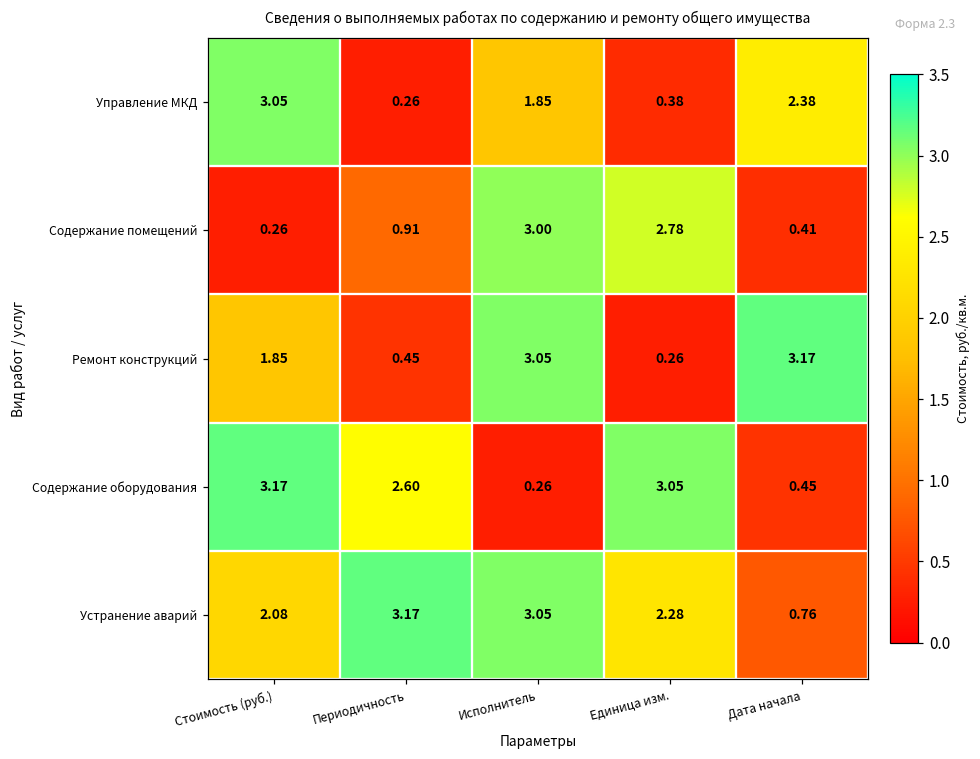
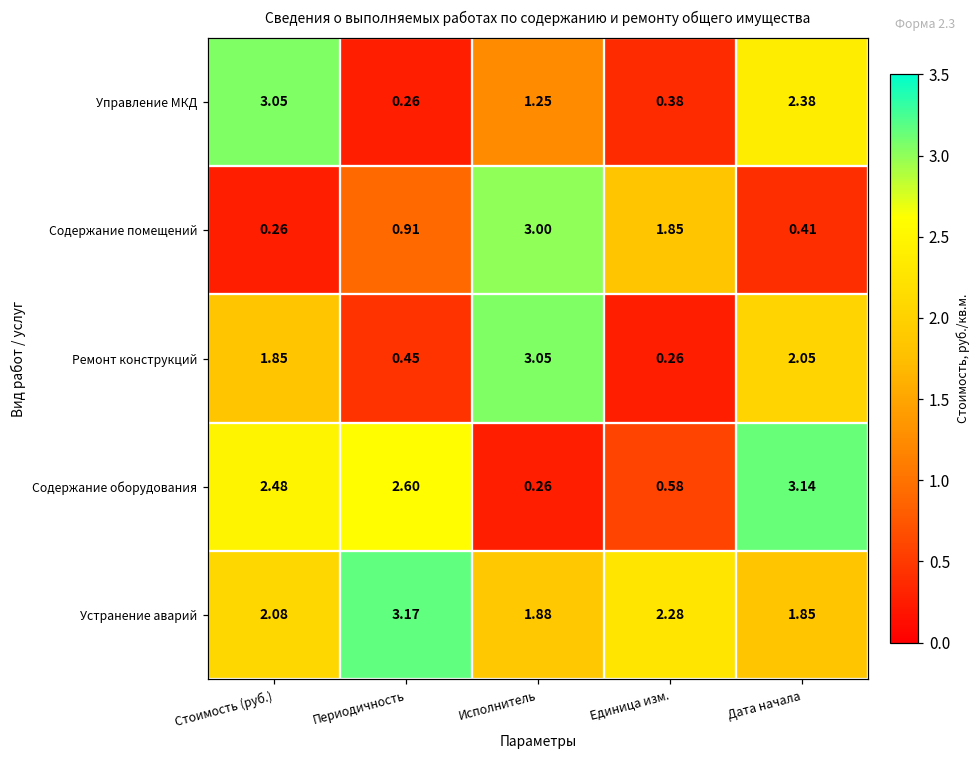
Управление МКД, Исполнитель: 1.85 -> 1.25
Содержание помещений, Единица изм.: 2.78 -> 1.85
Ремонт конструкций, Дата начала: 3.17 -> 2.05
Содержание оборудования, Стоимость (руб.): 3.17 -> 2.48
Содержание оборудования, Единица изм.: 3.05 -> 0.58
Содержание оборудования, Дата начала: 0.45 -> 3.14
Устранение аварий, Исполнитель: 3.05 -> 1.88
Устранение аварий, Дата начала: 0.76 -> 1.85
